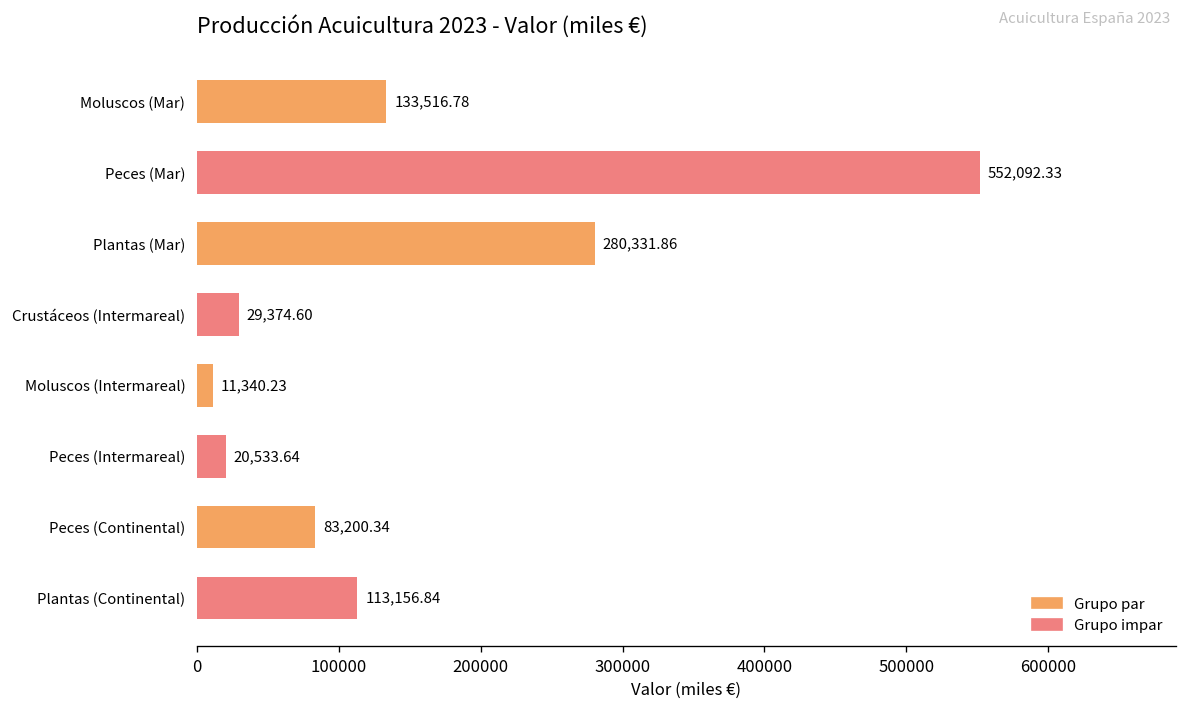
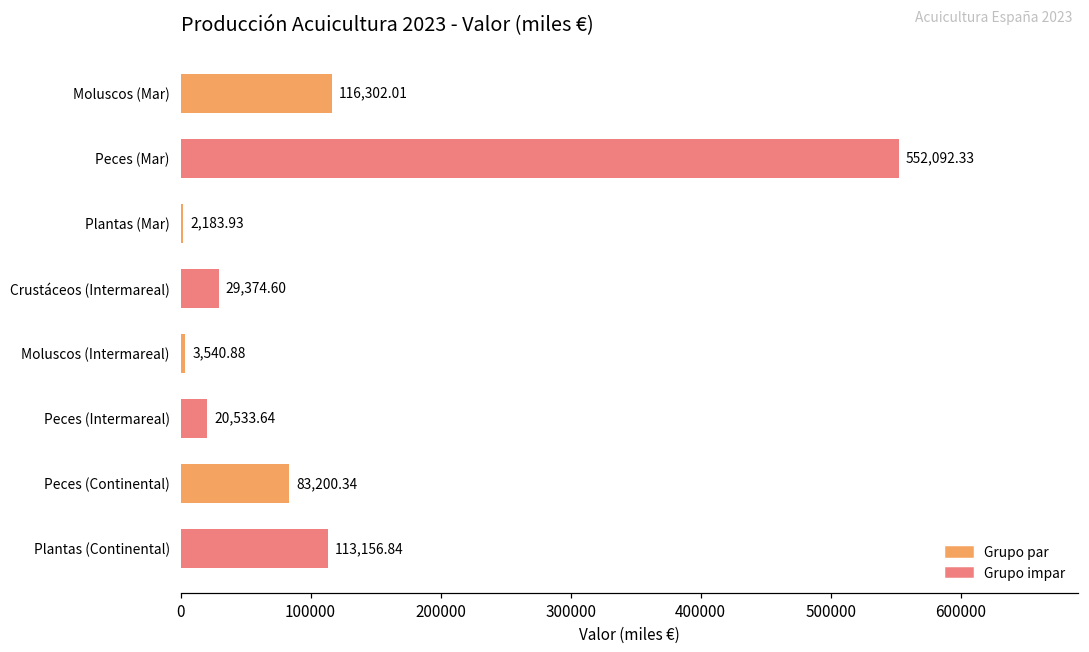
Moluscos (Mar): 133,516.78 -> 116,302.01
Plantas (Mar): 280,331.86 -> 2,183.93
Moluscos (Intermareal): 11,340.23 -> 3,540.88
